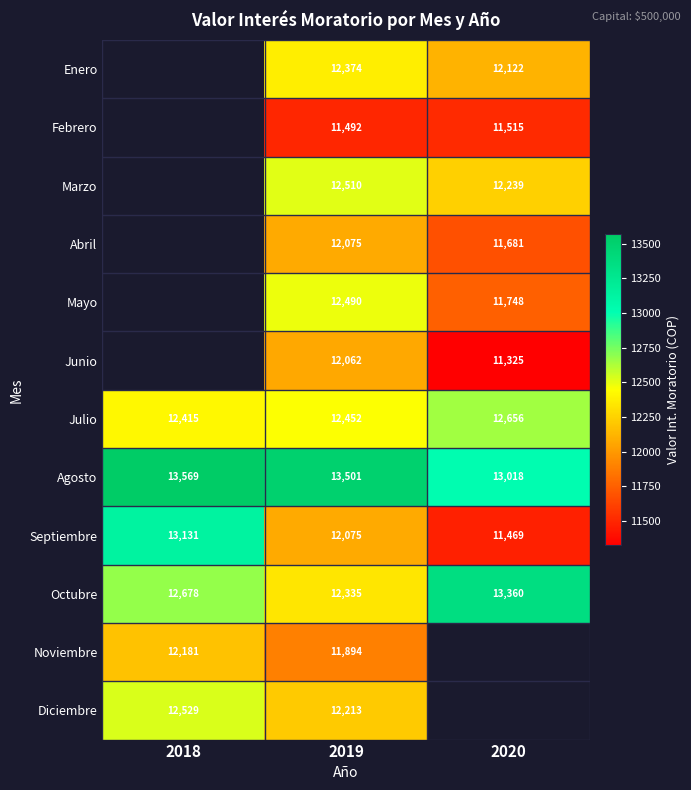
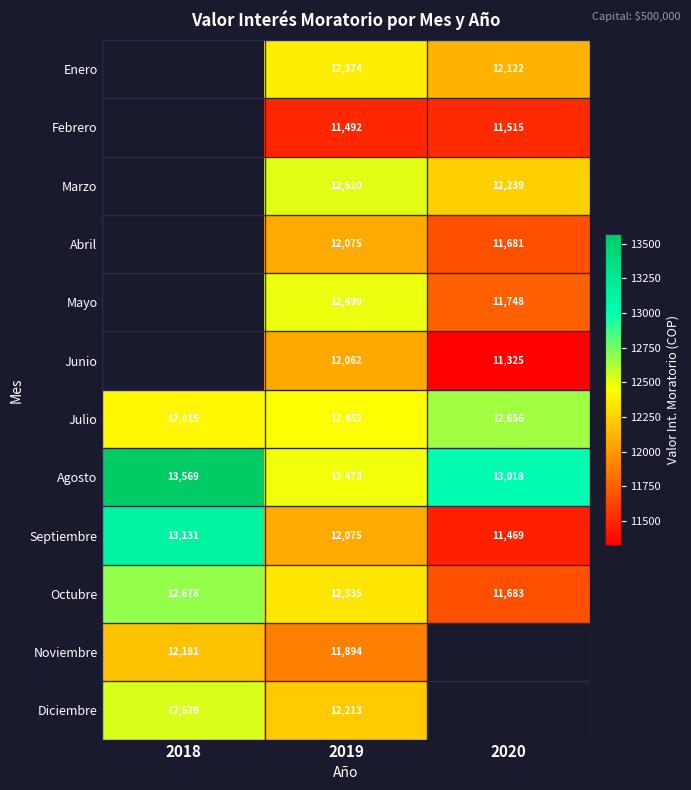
Agosto, 2019: 13,501 -> 12,478
Octubre, 2020: 13,360 -> 11,683
